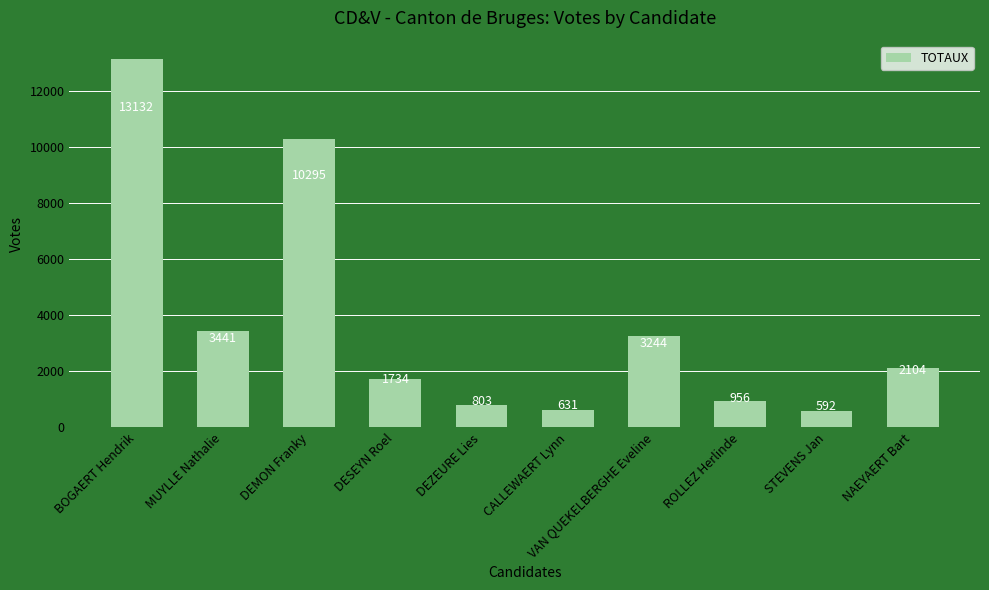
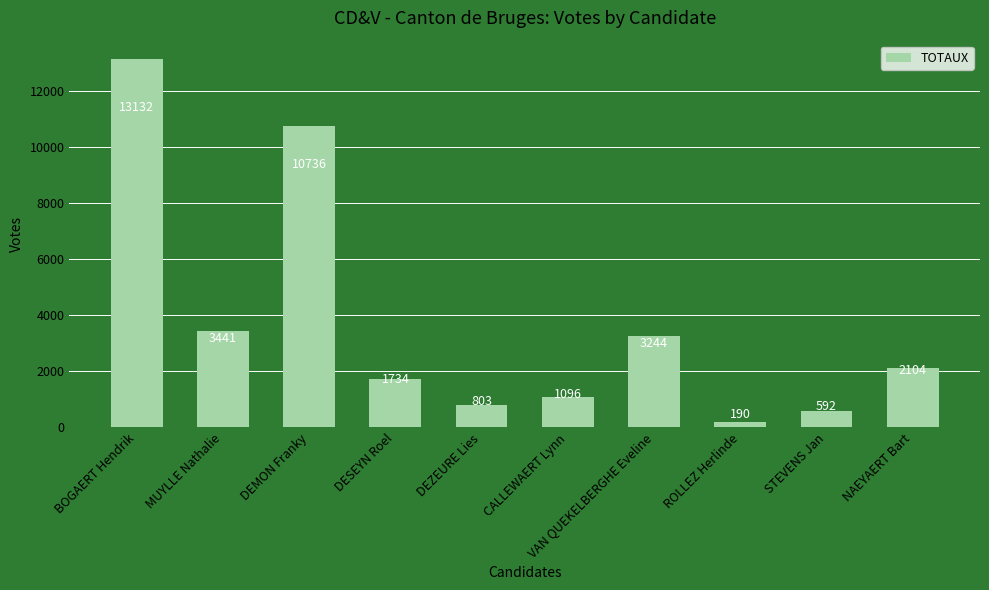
DEMON Franky: 10295 -> 10736
CALLEWAERT Lynn: 631 -> 1096
ROLLEZ Herlinde: 956 -> 190
